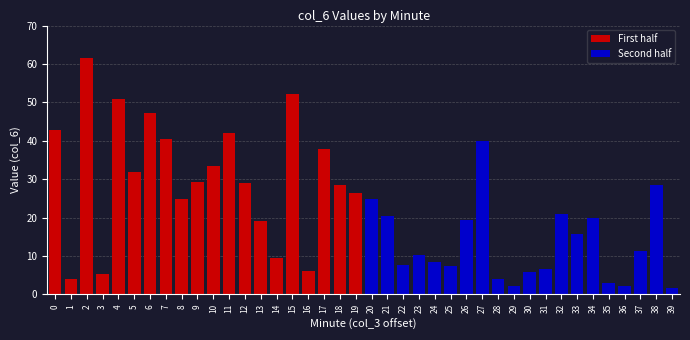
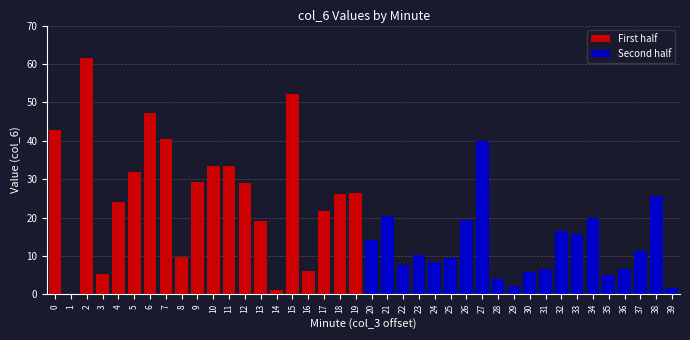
1: 4 -> 0
4: 51 -> 24
8: 25 -> 10
11: 42 -> 33
14: 9 -> 1
17: 38 -> 22
18: 28 -> 26
20: 25 -> 14
25: 7 -> 9
32: 21 -> 17
35: 3 -> 5
36: 2 -> 7
38: 28 -> 26
